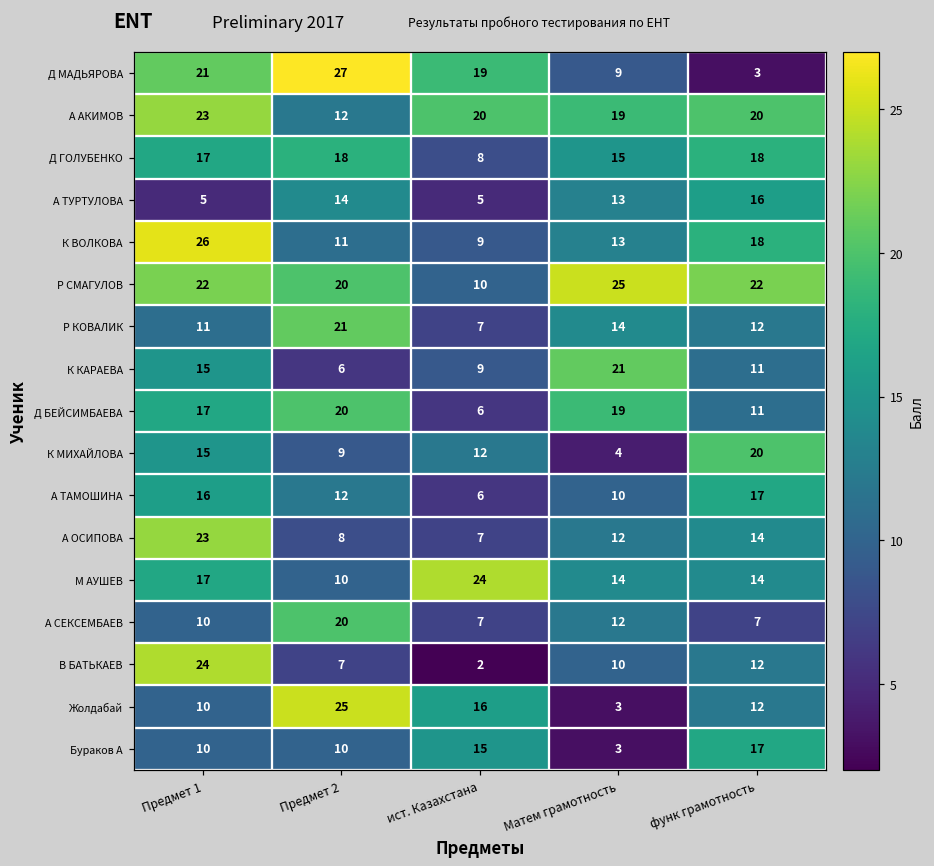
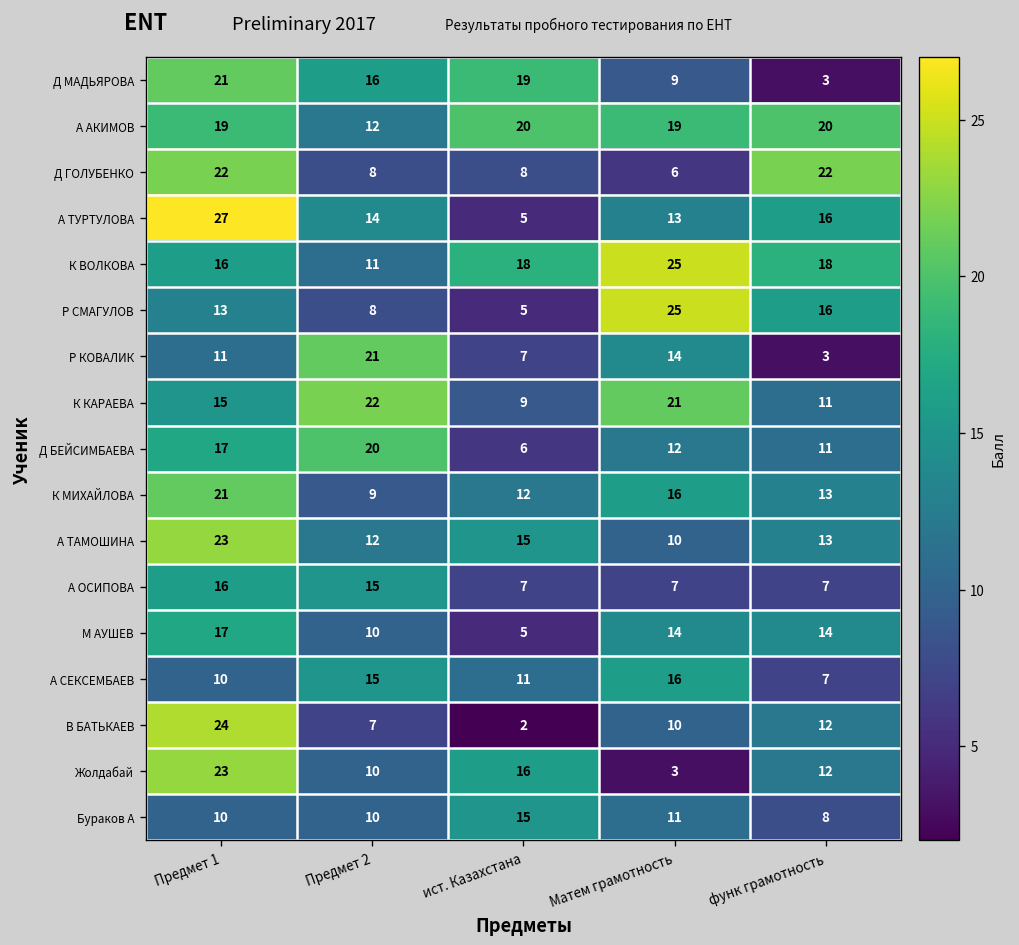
Д МАДЬЯРОВА, Предмет 2: 27 -> 16
А АКИМОВ, Предмет 1: 23 -> 19
Д ГОЛУБЕНКО, Предмет 1: 17 -> 22
Д ГОЛУБЕНКО, Предмет 2: 18 -> 8
Д ГОЛУБЕНКО, Матем грамотность: 15 -> 6
Д ГОЛУБЕНКО, функ грамотность: 18 -> 22
А ТУРТУЛОВА, Предмет 1: 5 -> 27
К ВОЛКОВА, Предмет 1: 26 -> 16
К ВОЛКОВА, ист. Казахстана: 9 -> 18
К ВОЛКОВА, Матем грамотность: 13 -> 25
Р СМАГУЛОВ, Предмет 1: 22 -> 13
Р СМАГУЛОВ, Предмет 2: 20 -> 8
Р СМАГУЛОВ, ист. Казахстана: 10 -> 5
Р СМАГУЛОВ, функ грамотность: 22 -> 16
Р КОВАЛИК, функ грамотность: 12 -> 3
К КАРАЕВА, Предмет 2: 6 -> 22
Д БЕЙСИМБАЕВА, Матем грамотность: 19 -> 12
К МИХАЙЛОВА, Предмет 1: 15 -> 21
К МИХАЙЛОВА, Матем грамотность: 4 -> 16
К МИХАЙЛОВА, функ грамотность: 20 -> 13
А ТАМОШИНА, Предмет 1: 16 -> 23
А ТАМОШИНА, ист. Казахстана: 6 -> 15
А ТАМОШИНА, функ грамотность: 17 -> 13
А ОСИПОВА, Предмет 1: 23 -> 16
А ОСИПОВА, Предмет 2: 8 -> 15
А ОСИПОВА, Матем грамотность: 12 -> 7
А ОСИПОВА, функ грамотность: 14 -> 7
М АУШЕВ, ист. Казахстана: 24 -> 5
А СЕКСЕМБАЕВ, Предмет 2: 20 -> 15
А СЕКСЕМБАЕВ, ист. Казахстана: 7 -> 11
А СЕКСЕМБАЕВ, Матем грамотность: 12 -> 16
Жолдабай, Предмет 1: 10 -> 23
Жолдабай, Предмет 2: 25 -> 10
Бураков А, Матем грамотность: 3 -> 11
Бураков А, функ грамотность: 17 -> 8
